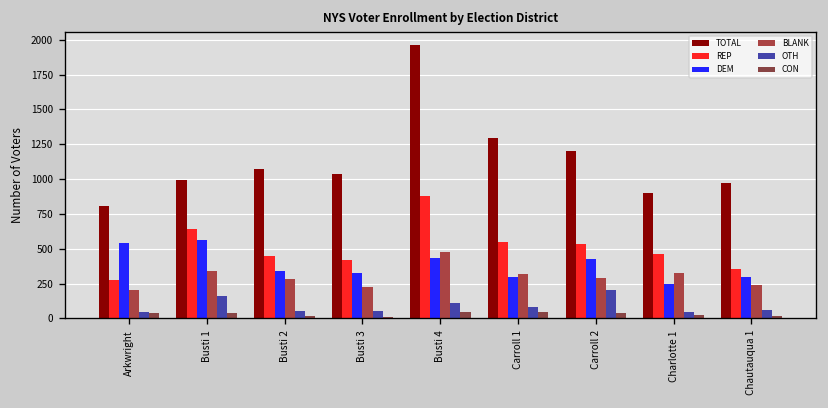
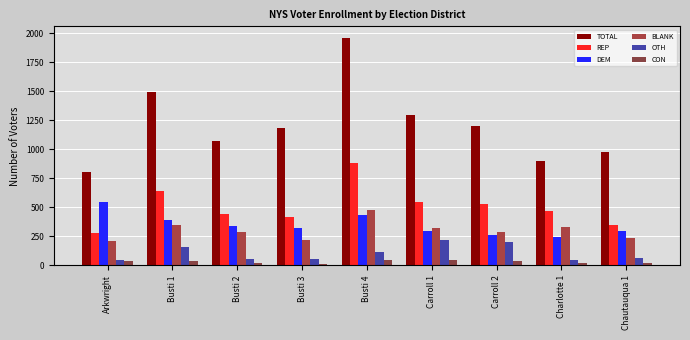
TOTAL, Busti 1: 1000 -> 1490
DEM, Busti 1: 560 -> 390
TOTAL, Busti 3: 1040 -> 1190
OTH, Carroll 1: 80 -> 220
DEM, Carroll 2: 430 -> 260
